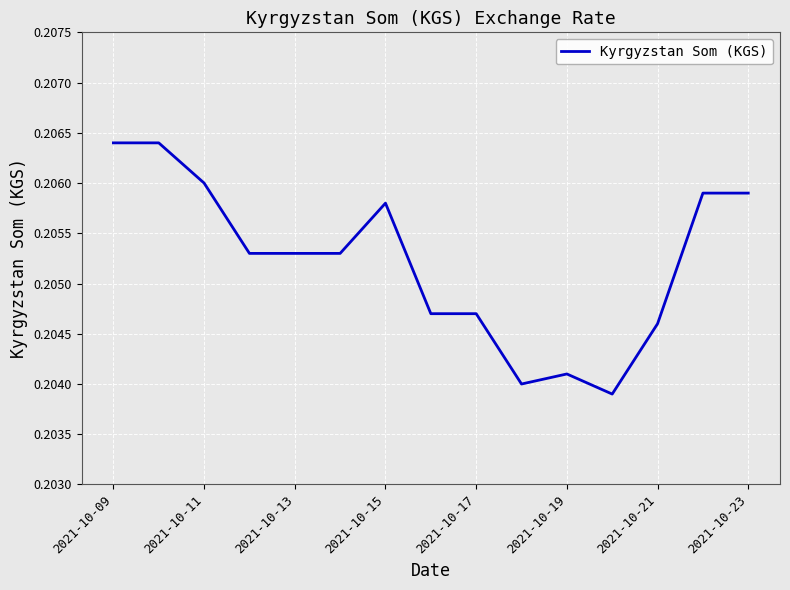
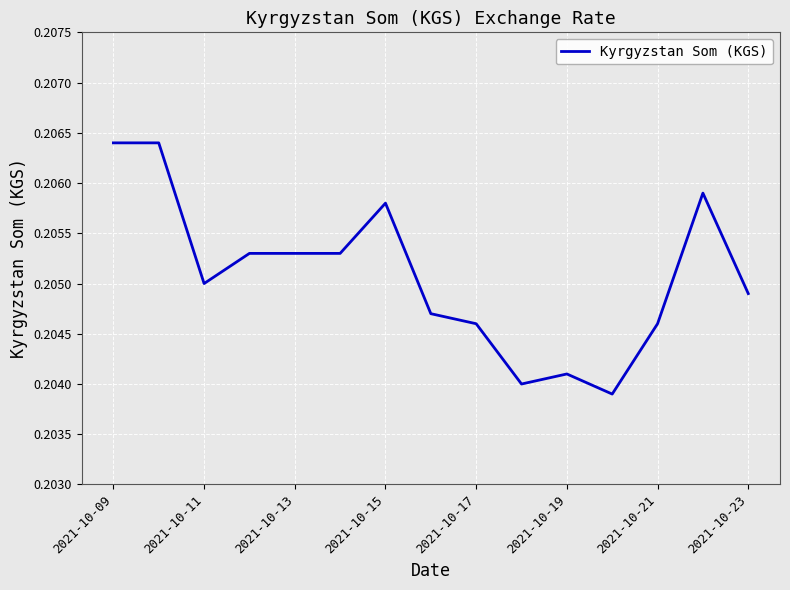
2021-10-11: 0.206 -> 0.205
2021-10-17: 0.2047 -> 0.2046
2021-10-23: 0.2059 -> 0.2049
